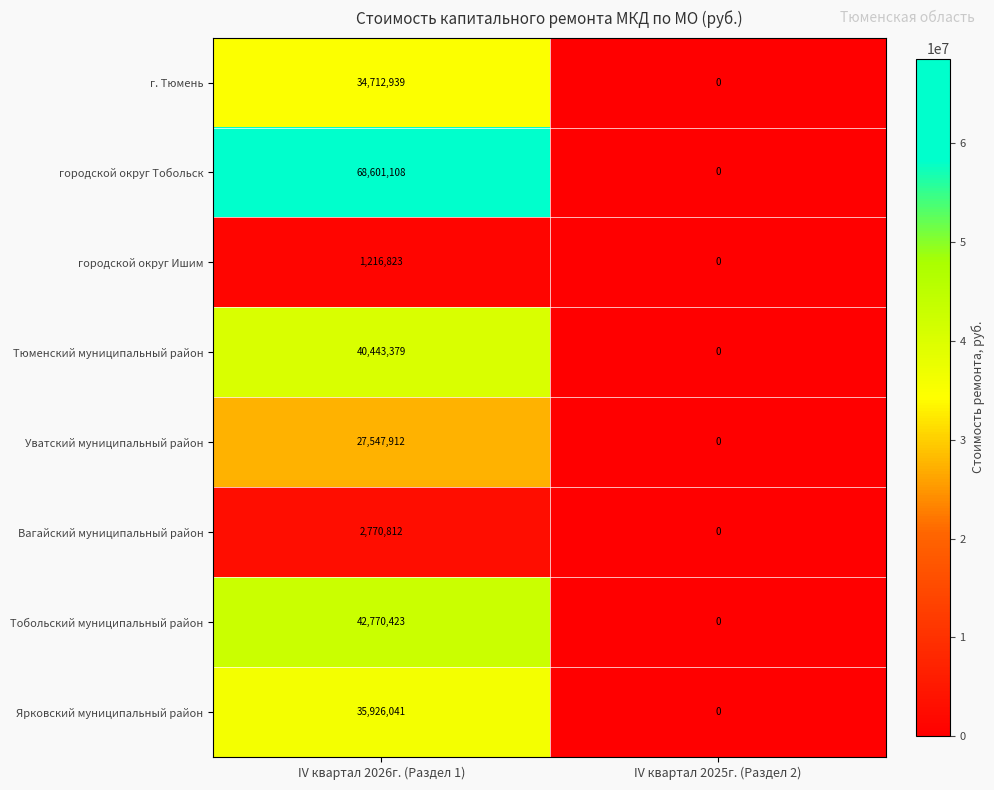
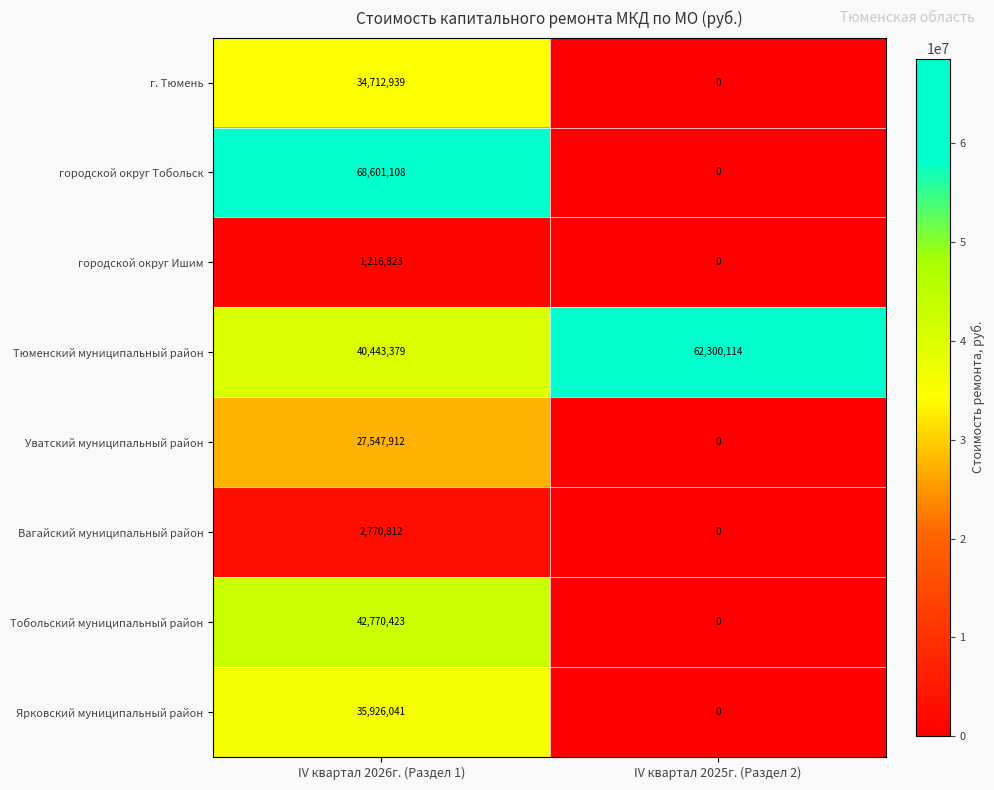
Тюменский муниципальный район, IV квартал 2025г. (Раздел 2): 0 -> 62,300,114
